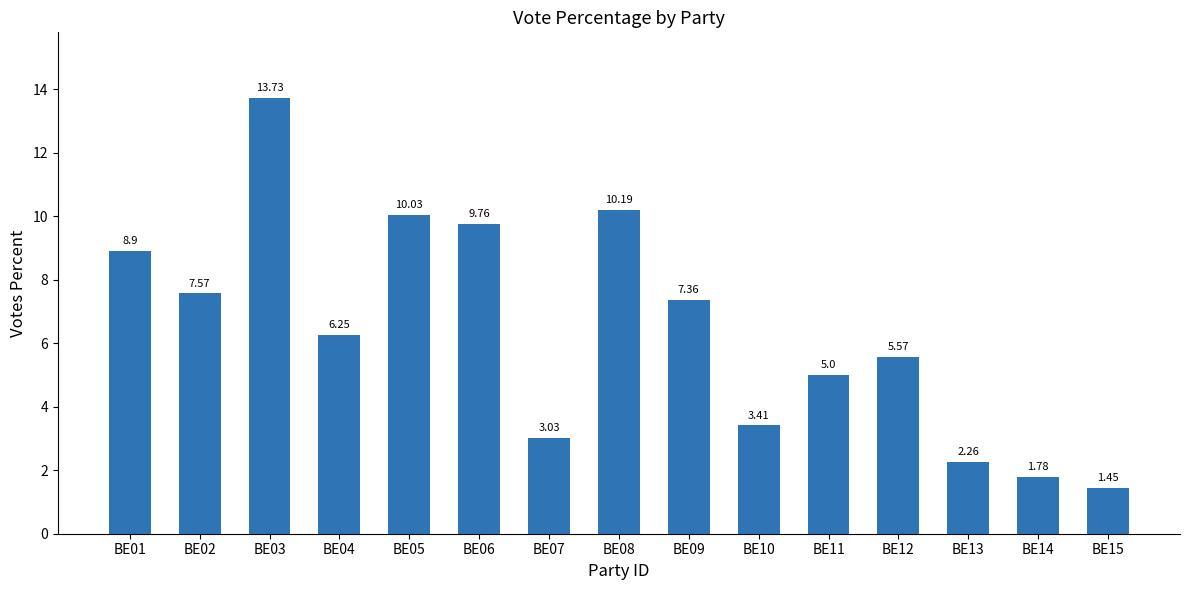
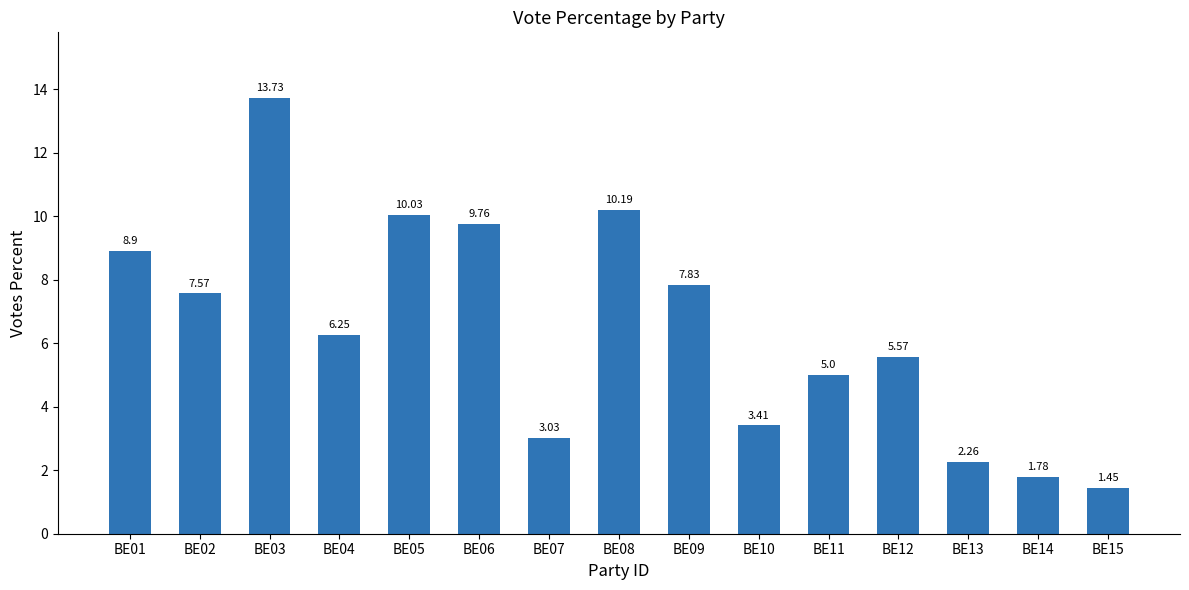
BE09: 7.36 -> 7.83
